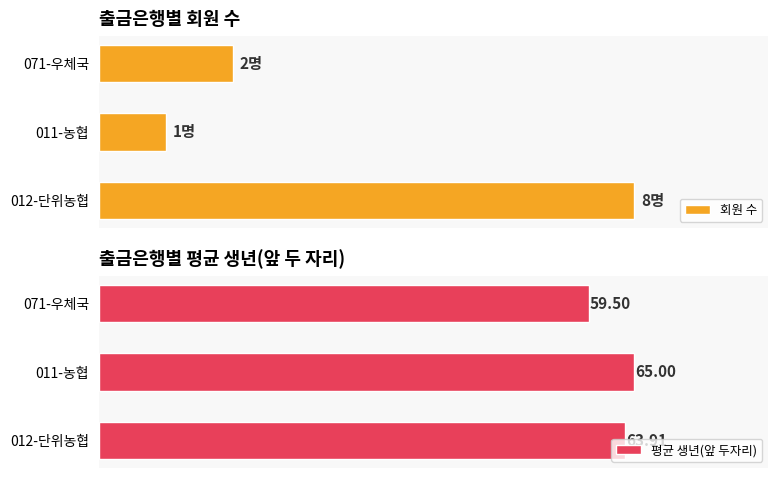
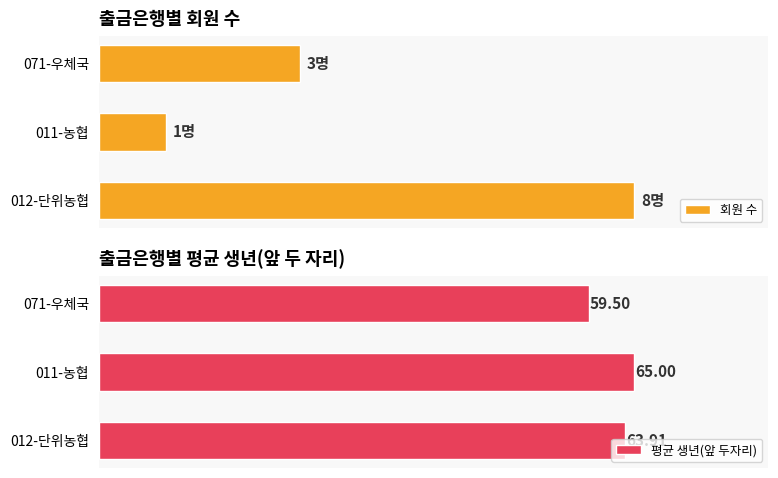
출금은행별 회원 수, 071-우체국: 2명 -> 3명
